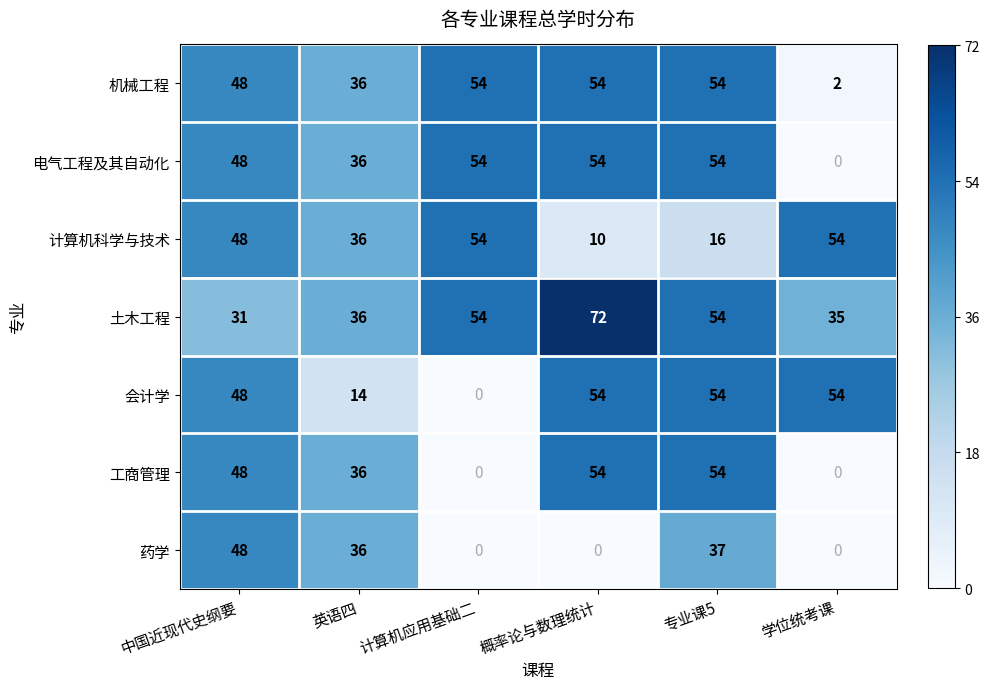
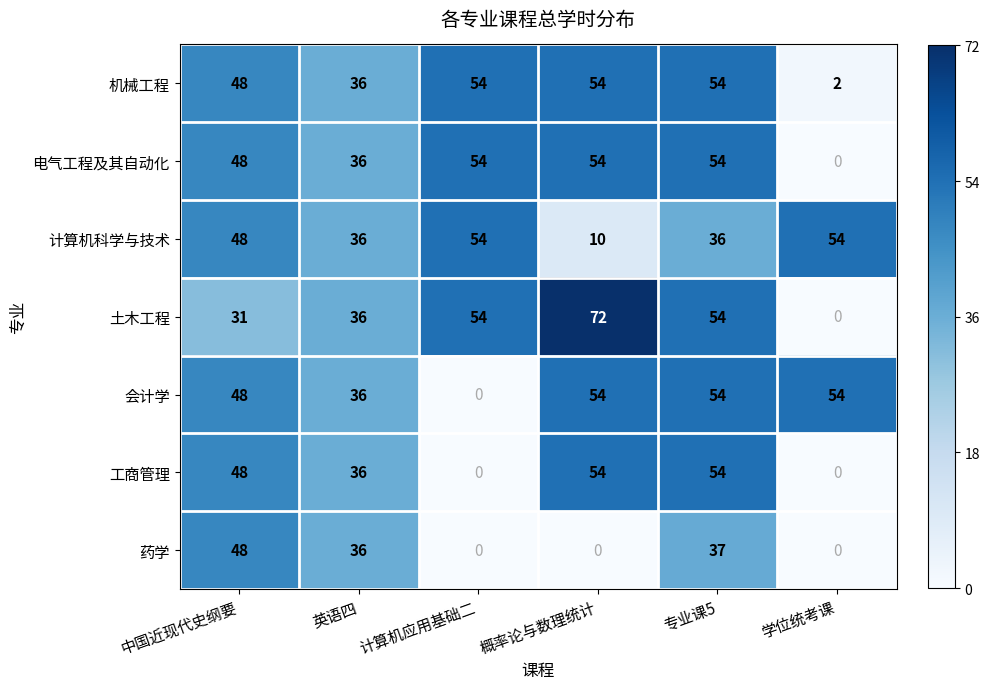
计算机科学与技术, 专业课5: 16 -> 36
土木工程, 学位统考课: 35 -> 0
会计学, 英语四: 14 -> 36
